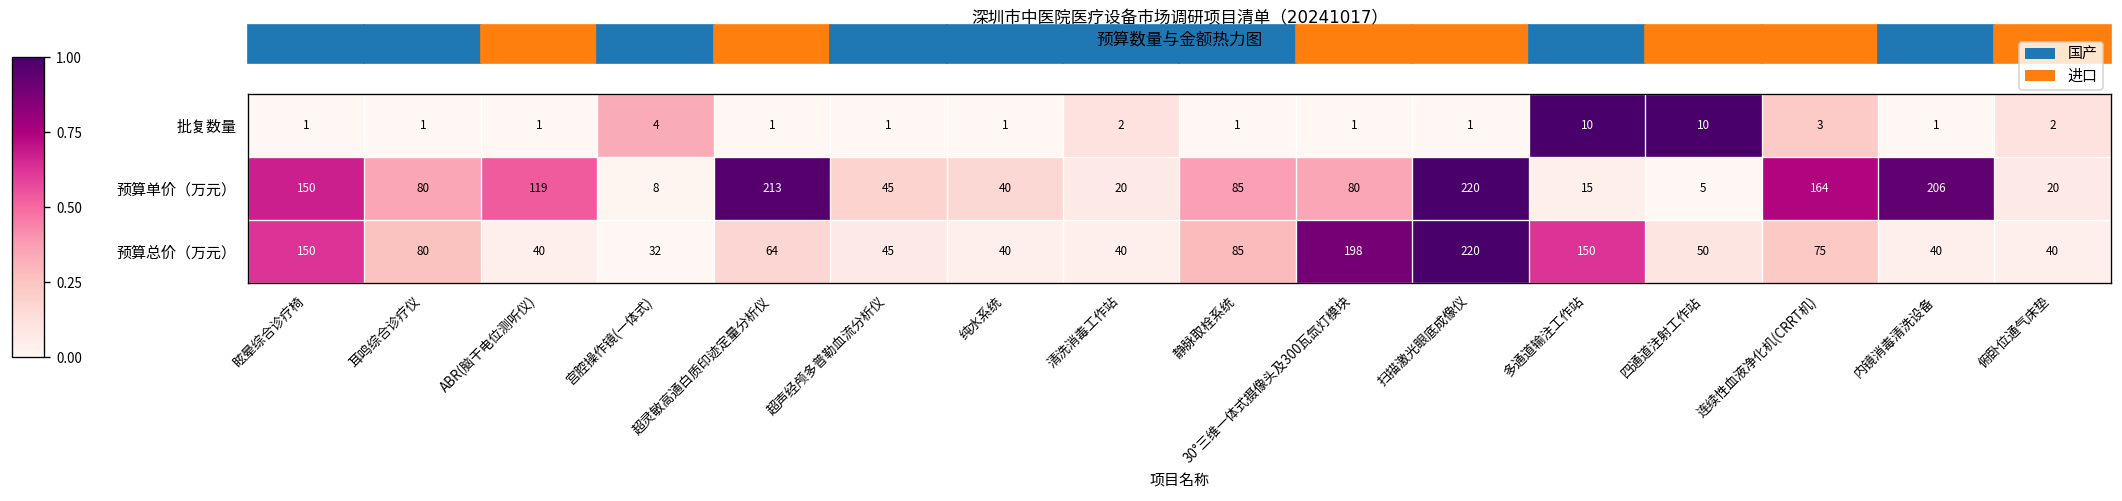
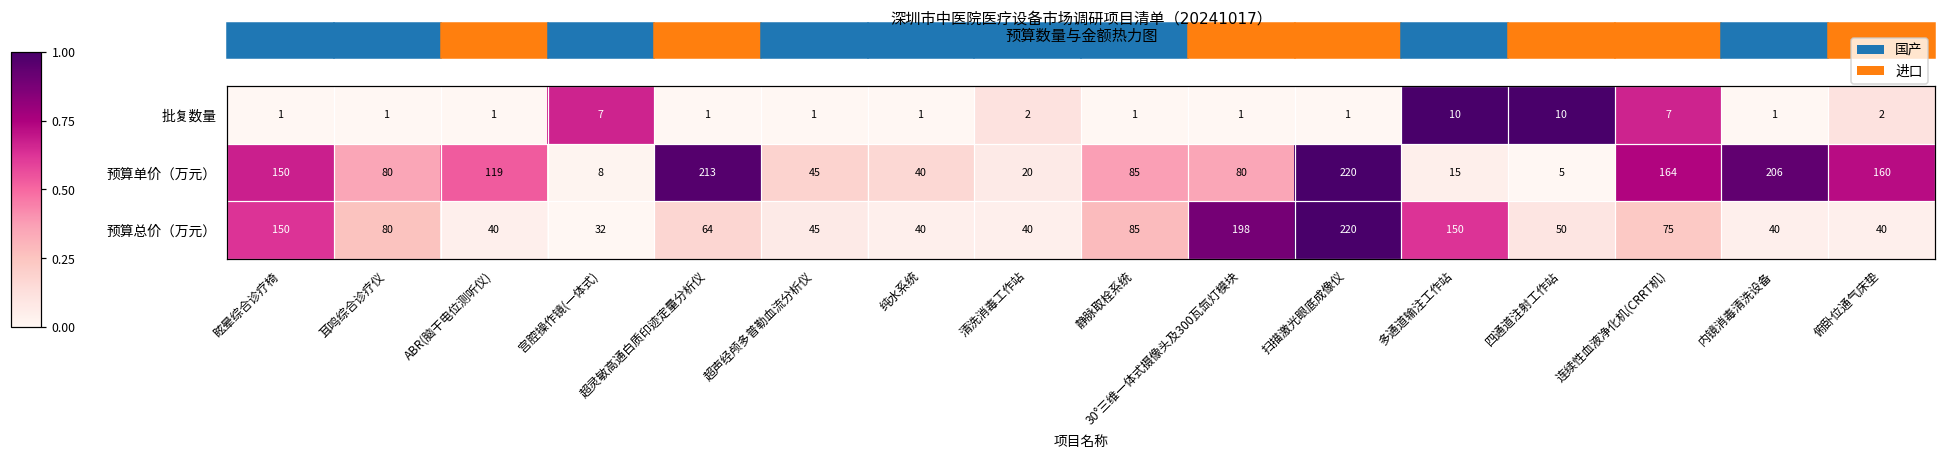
批复数量, 宫腔操作镜(一体式): 4 -> 7
批复数量, 连续性血液净化机(CRRT机): 3 -> 7
预算单价（万元）, 俯卧位通气床垫: 20 -> 160
